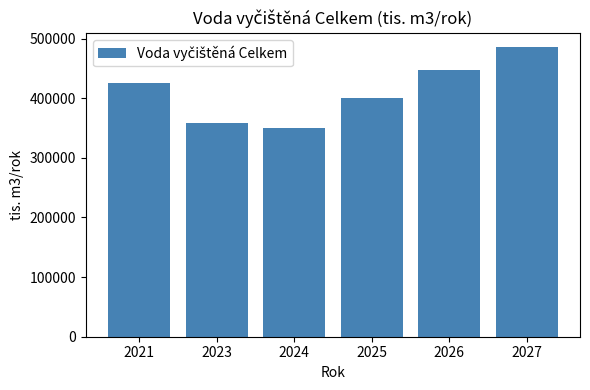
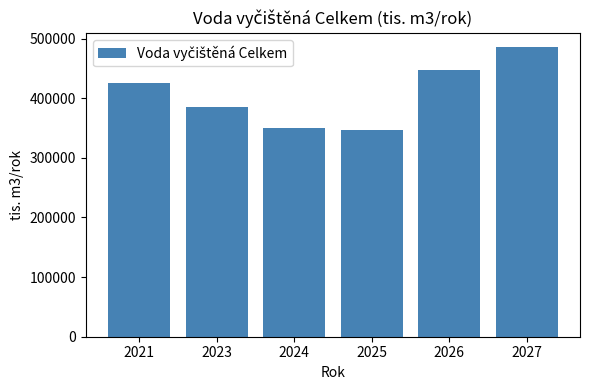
2023: 360000 -> 390000
2025: 400000 -> 350000
